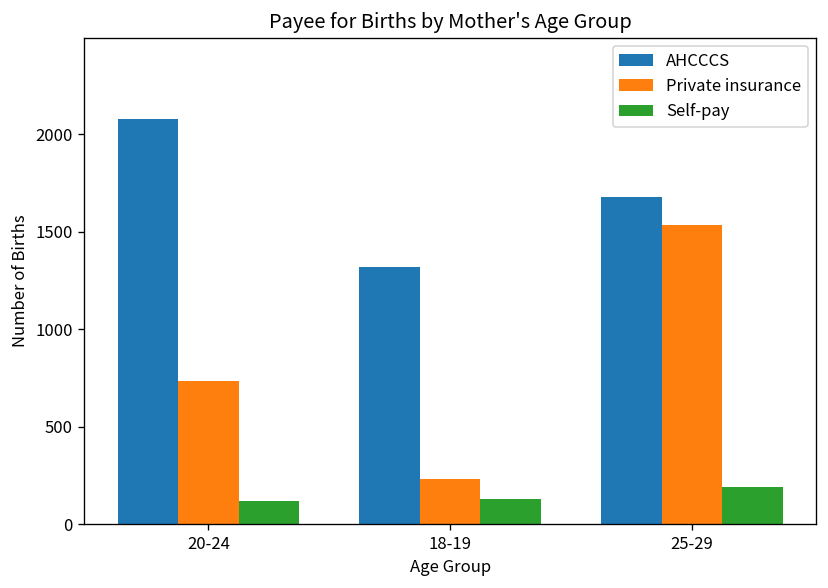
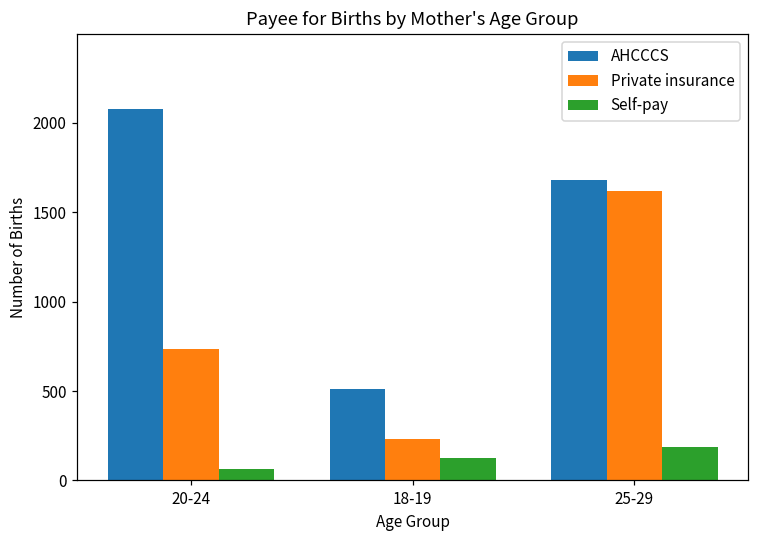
Self-pay, 20-24: 120 -> 60
AHCCCS, 18-19: 1320 -> 510
Private insurance, 25-29: 1530 -> 1620
